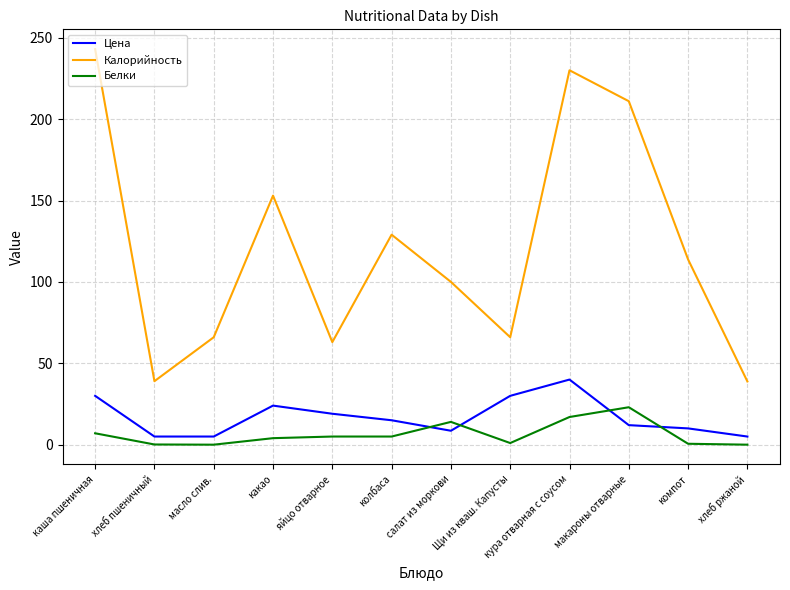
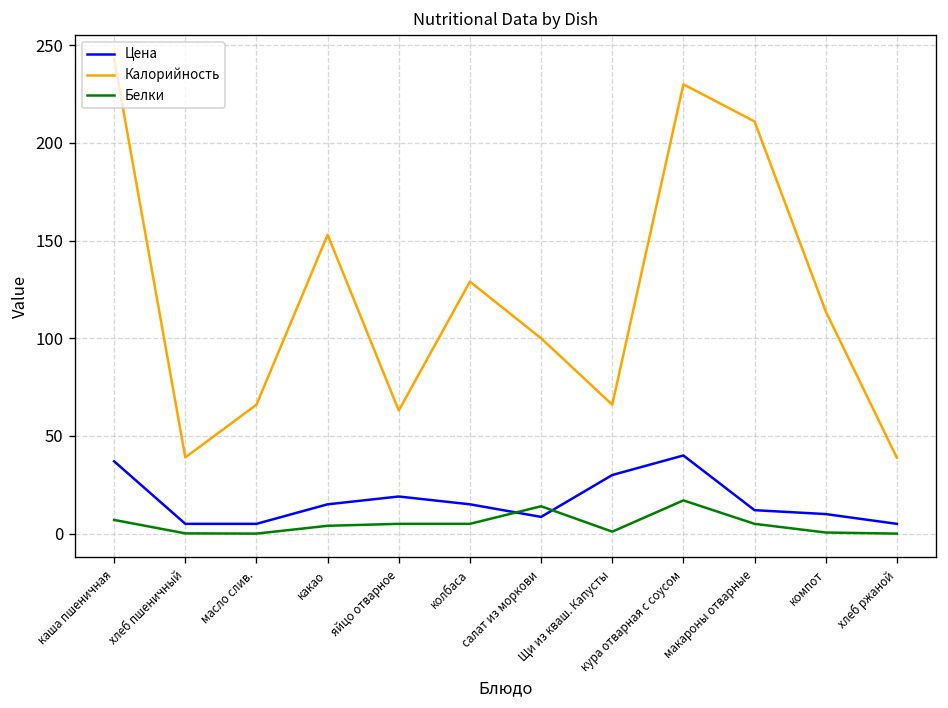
Цена, каша пшеничная: 30 -> 37
Цена, какао: 24 -> 15
Белки, макароны отварные: 23 -> 5
